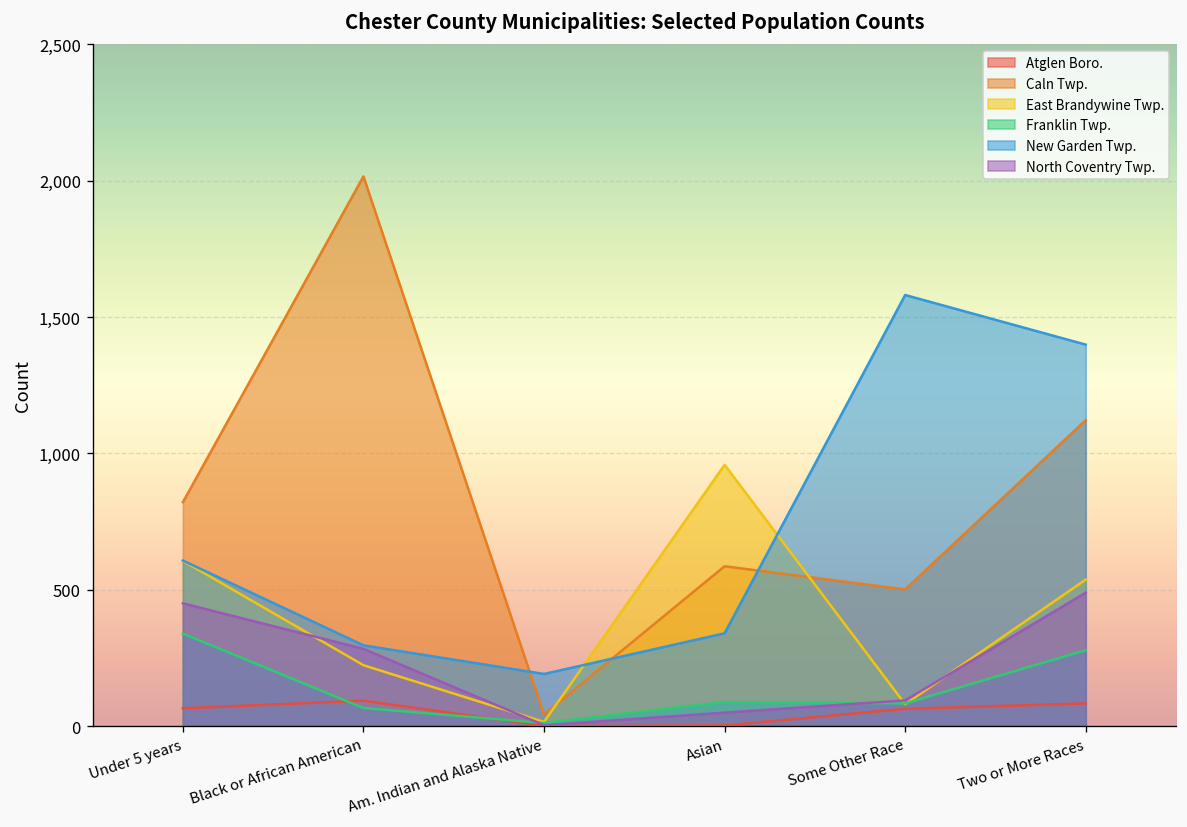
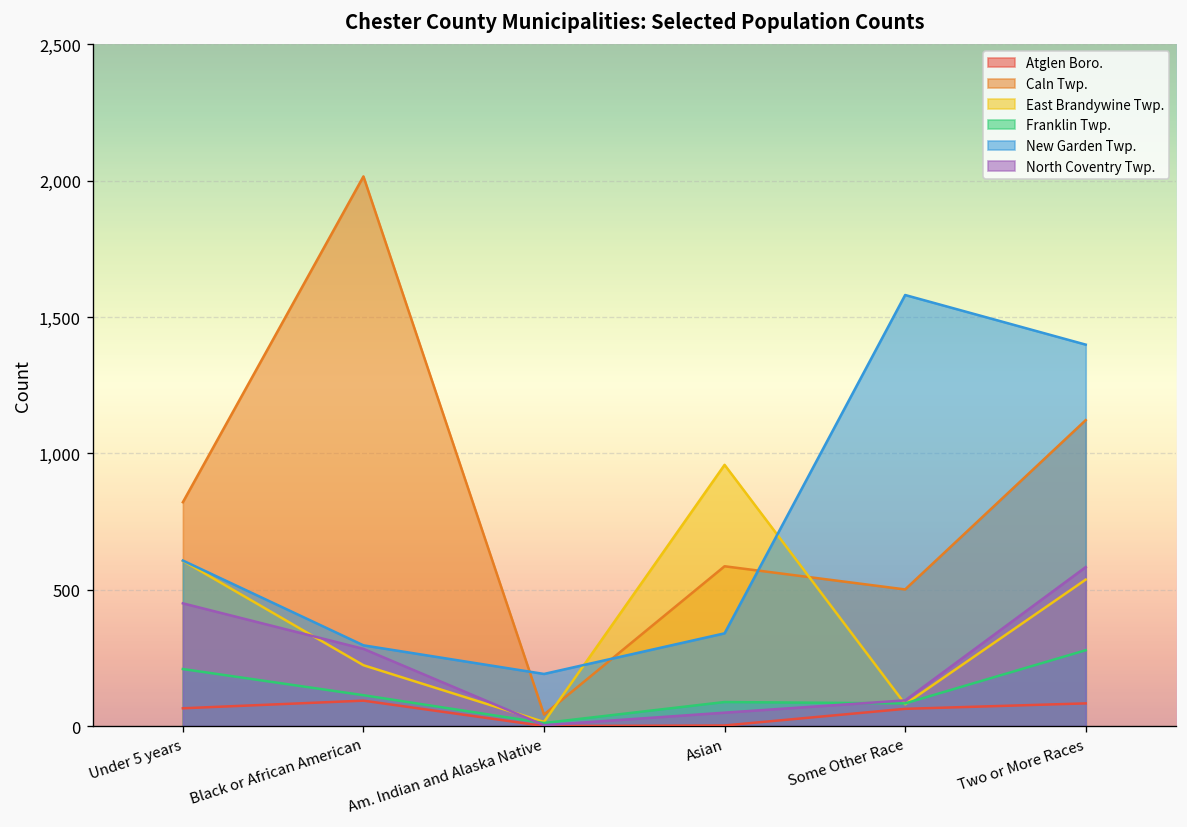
Franklin Twp., Under 5 years: 340 -> 210
Franklin Twp., Black or African American: 70 -> 110
North Coventry Twp., Two or More Races: 490 -> 580
